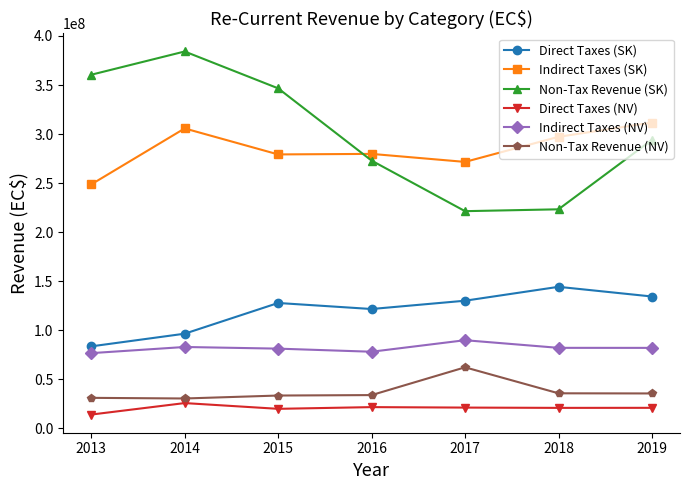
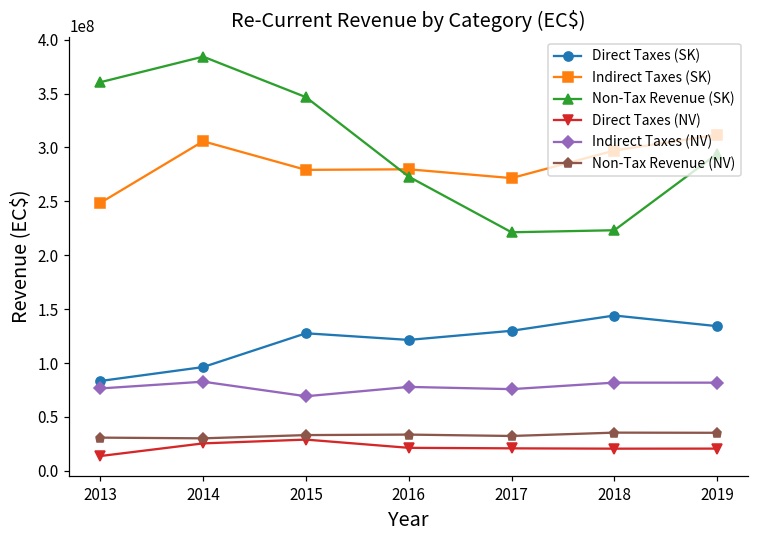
Direct Taxes (NV), 2015: 20000000 -> 30000000
Indirect Taxes (NV), 2015: 80000000 -> 70000000
Indirect Taxes (NV), 2017: 90000000 -> 80000000
Non-Tax Revenue (NV), 2017: 60000000 -> 30000000
